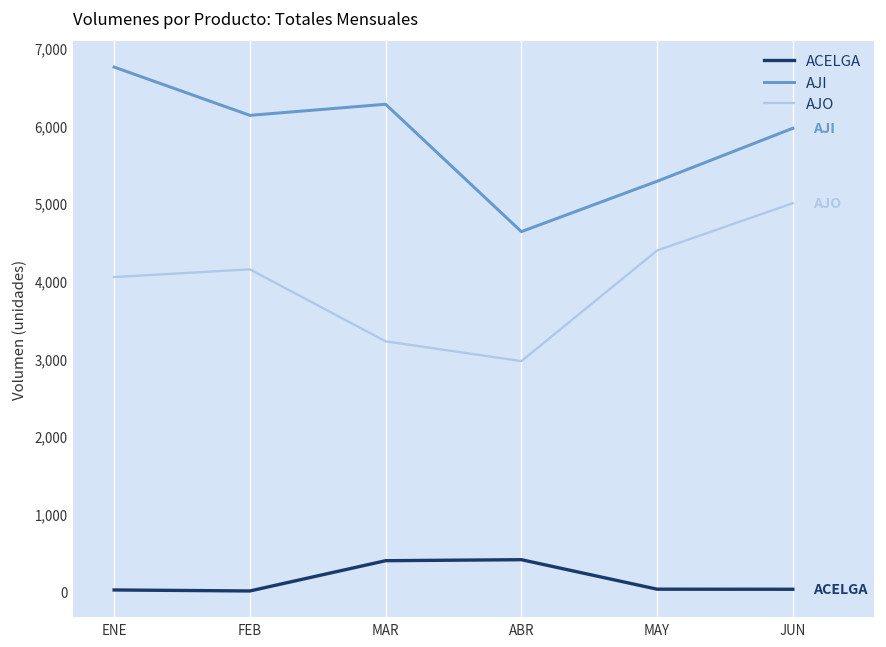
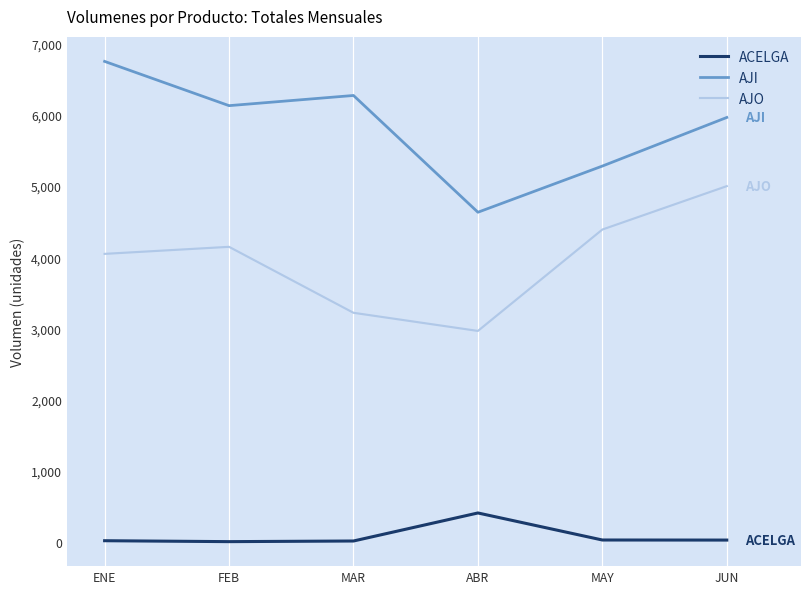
ACELGA, MAR: 400 -> 0
